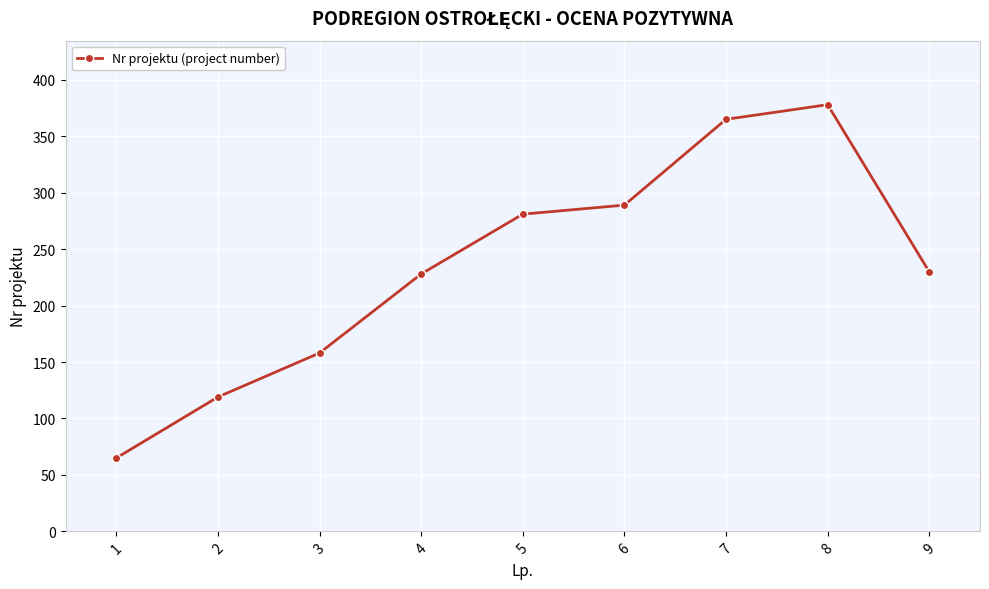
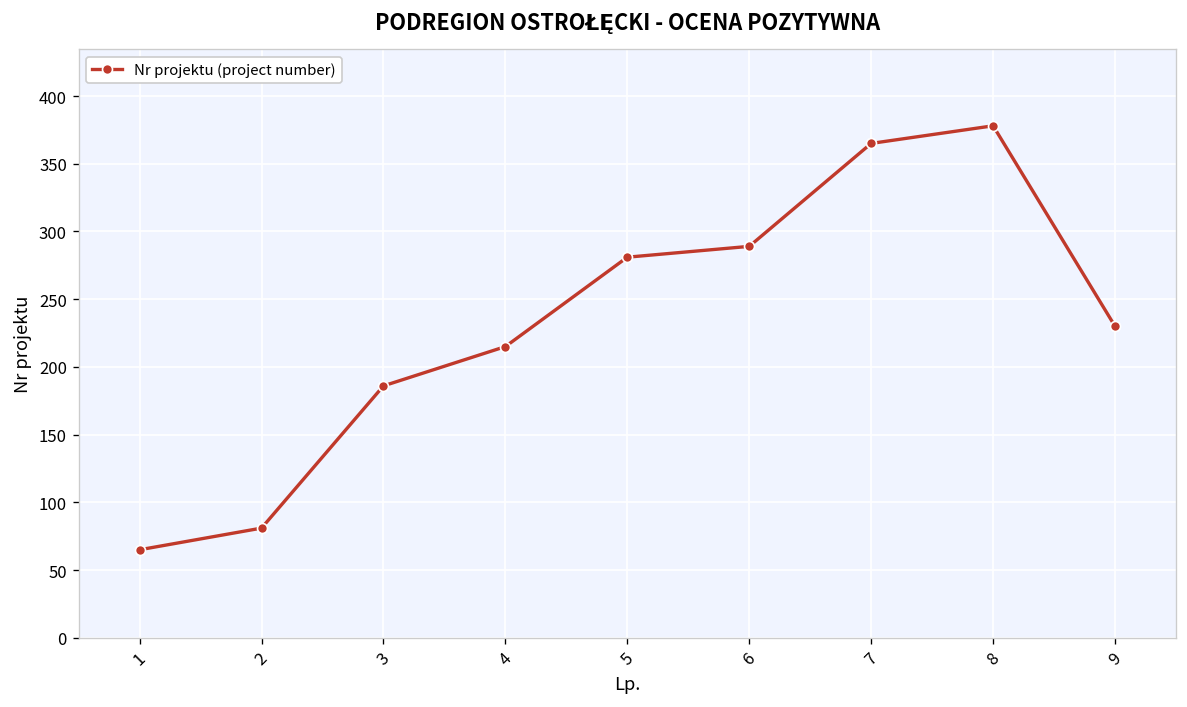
2: 119 -> 81
3: 158 -> 186
4: 228 -> 215
